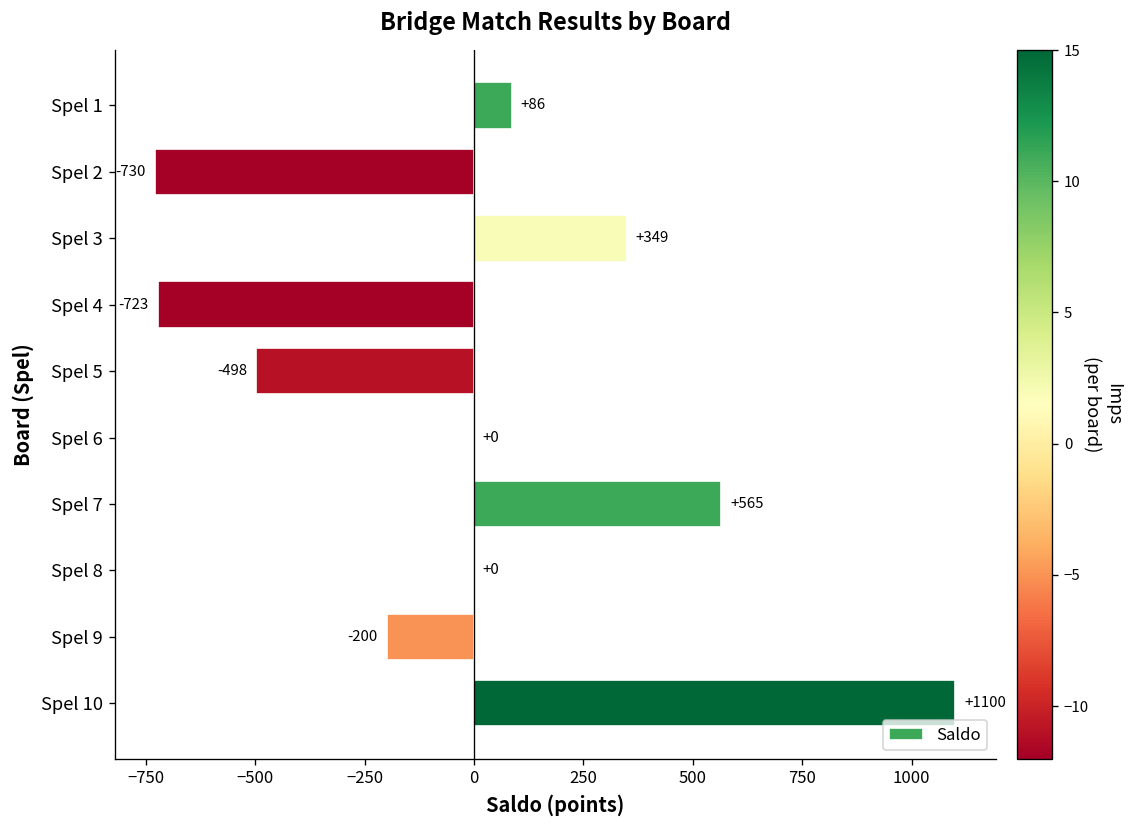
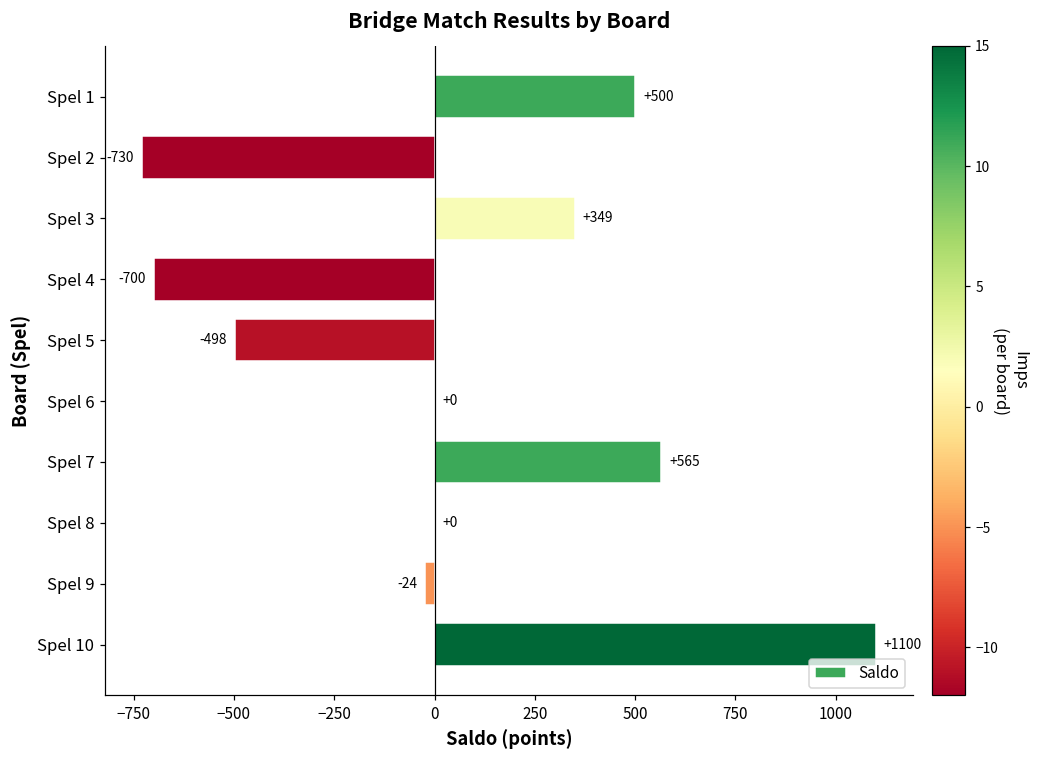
Spel 1: +86 -> +500
Spel 4: -723 -> -700
Spel 9: -200 -> -24
